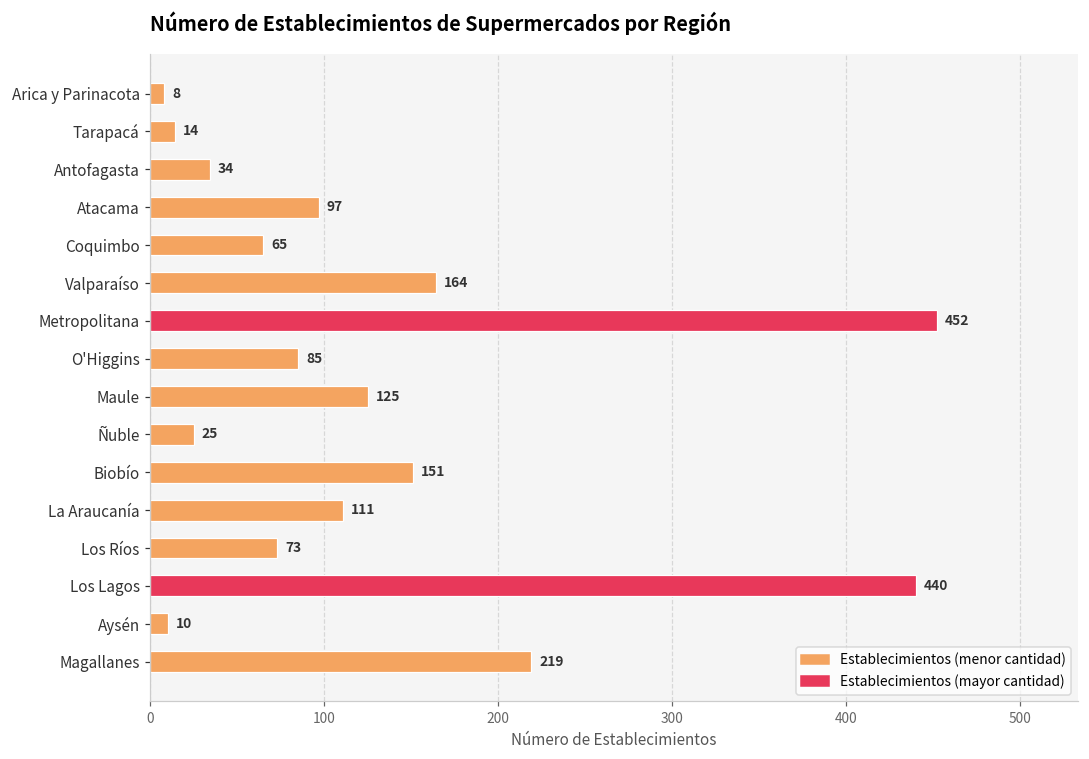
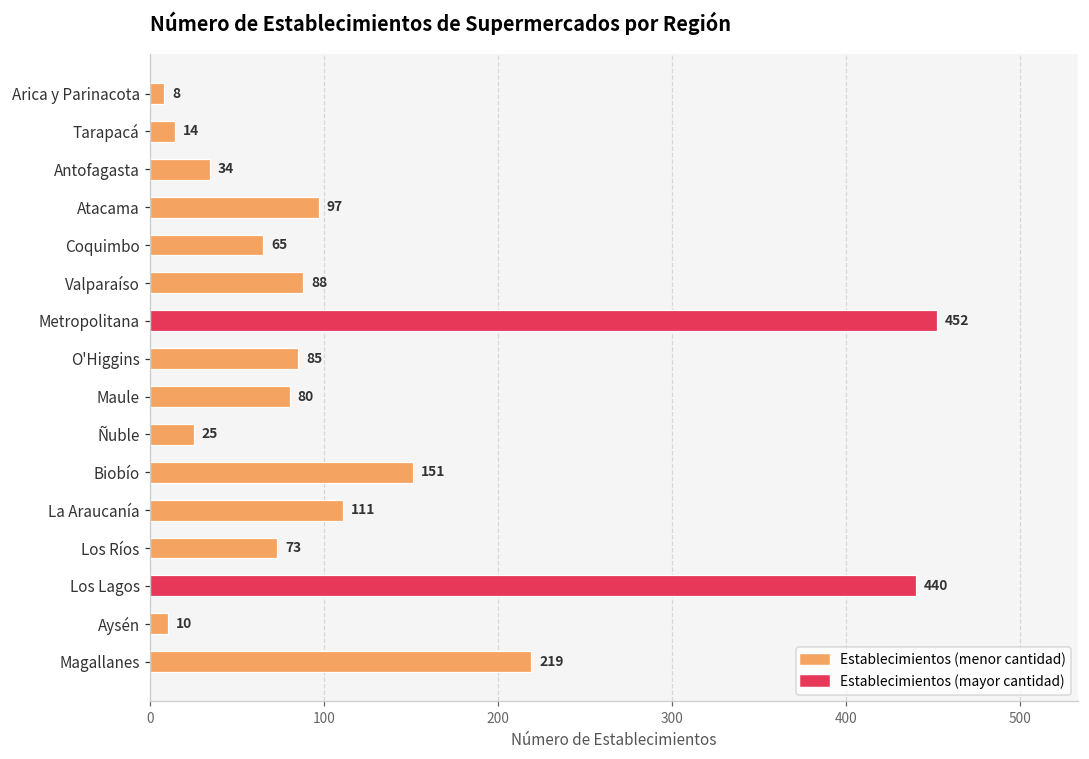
Valparaíso: 164 -> 88
Maule: 125 -> 80
